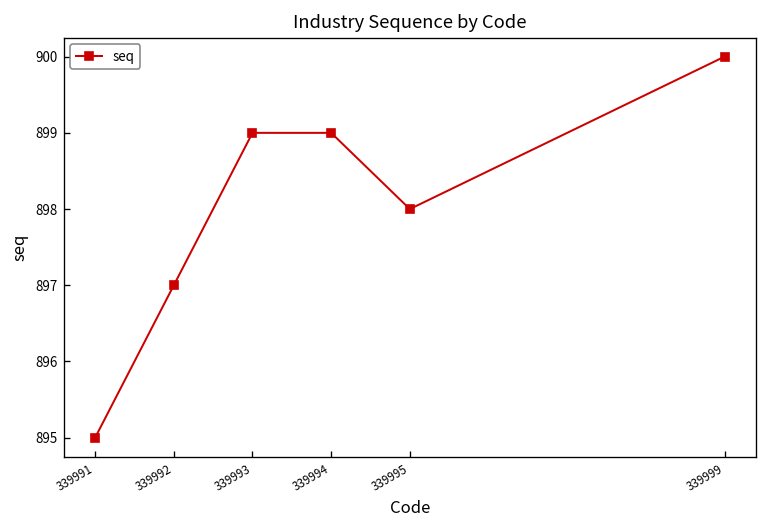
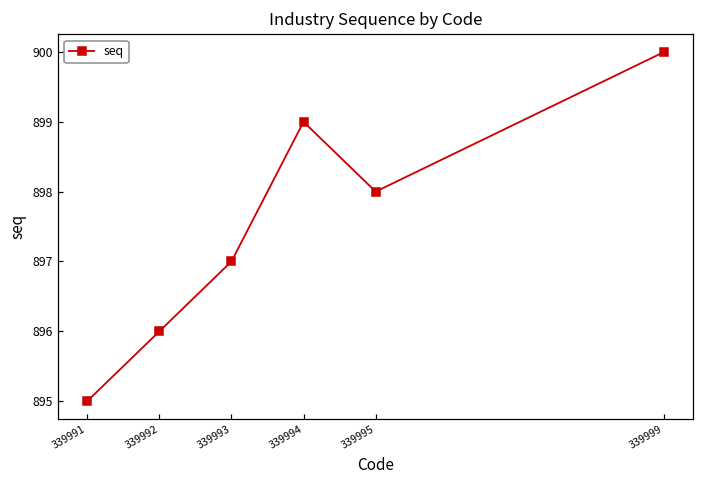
339992: 897 -> 896
339993: 899 -> 897
